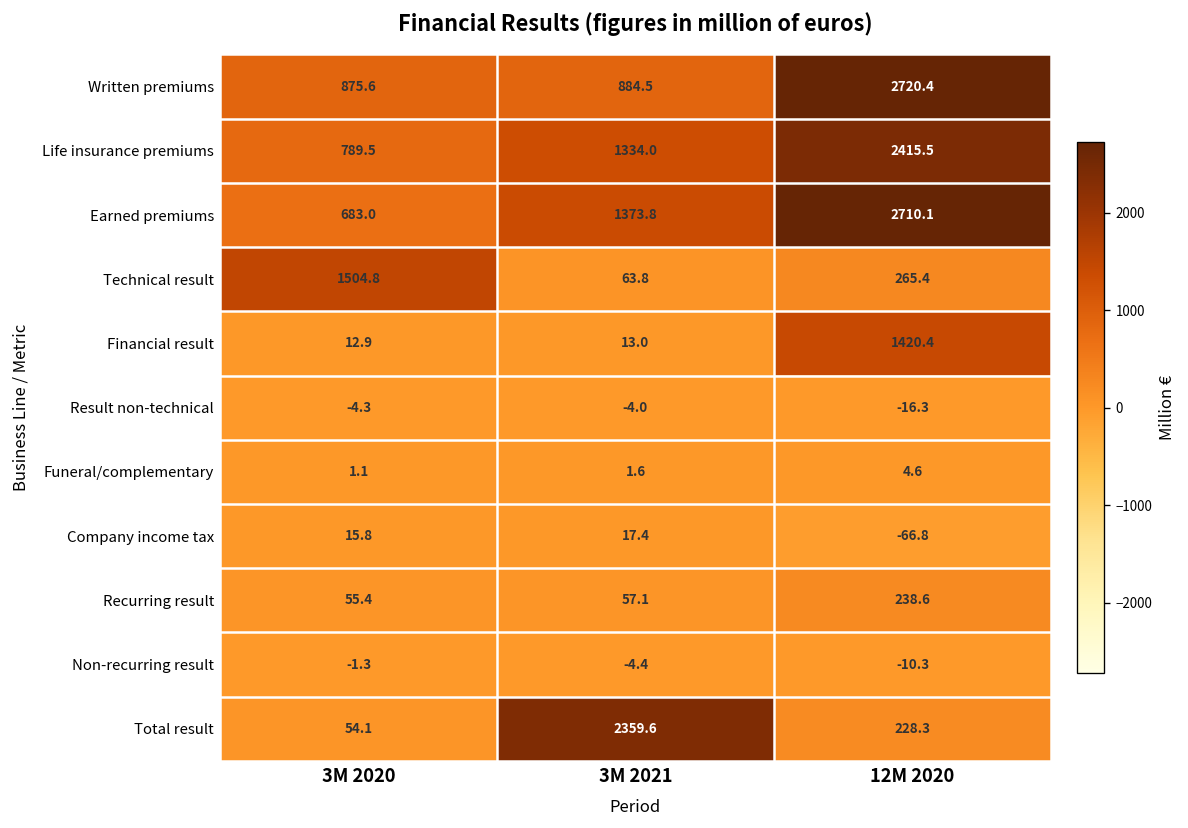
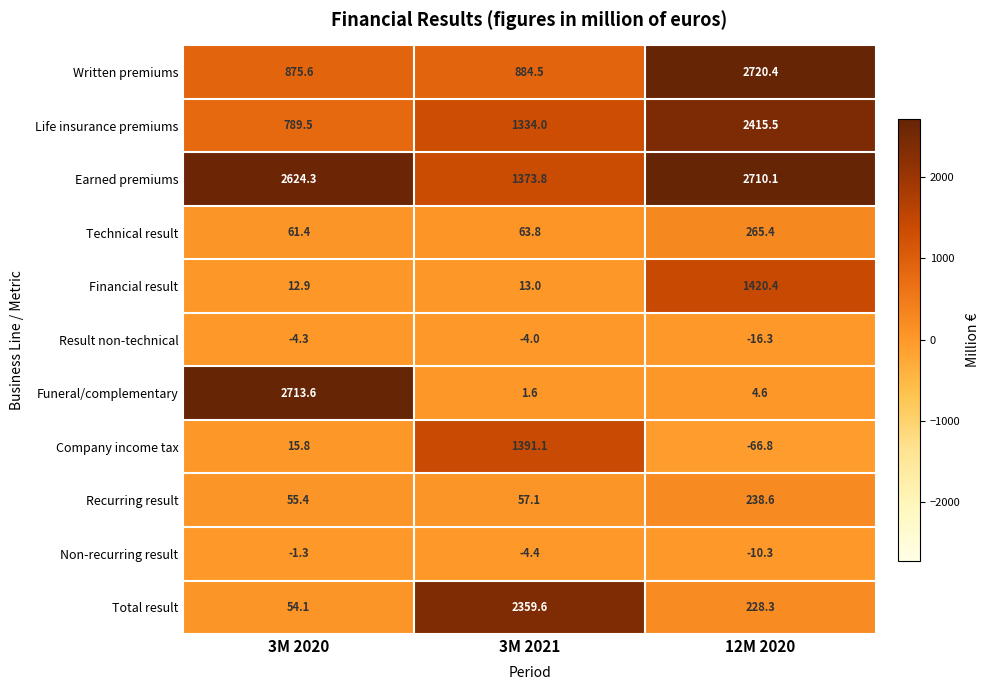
Earned premiums, 3M 2020: 683.0 -> 2624.3
Technical result, 3M 2020: 1504.8 -> 61.4
Funeral/complementary, 3M 2020: 1.1 -> 2713.6
Company income tax, 3M 2021: 17.4 -> 1391.1
